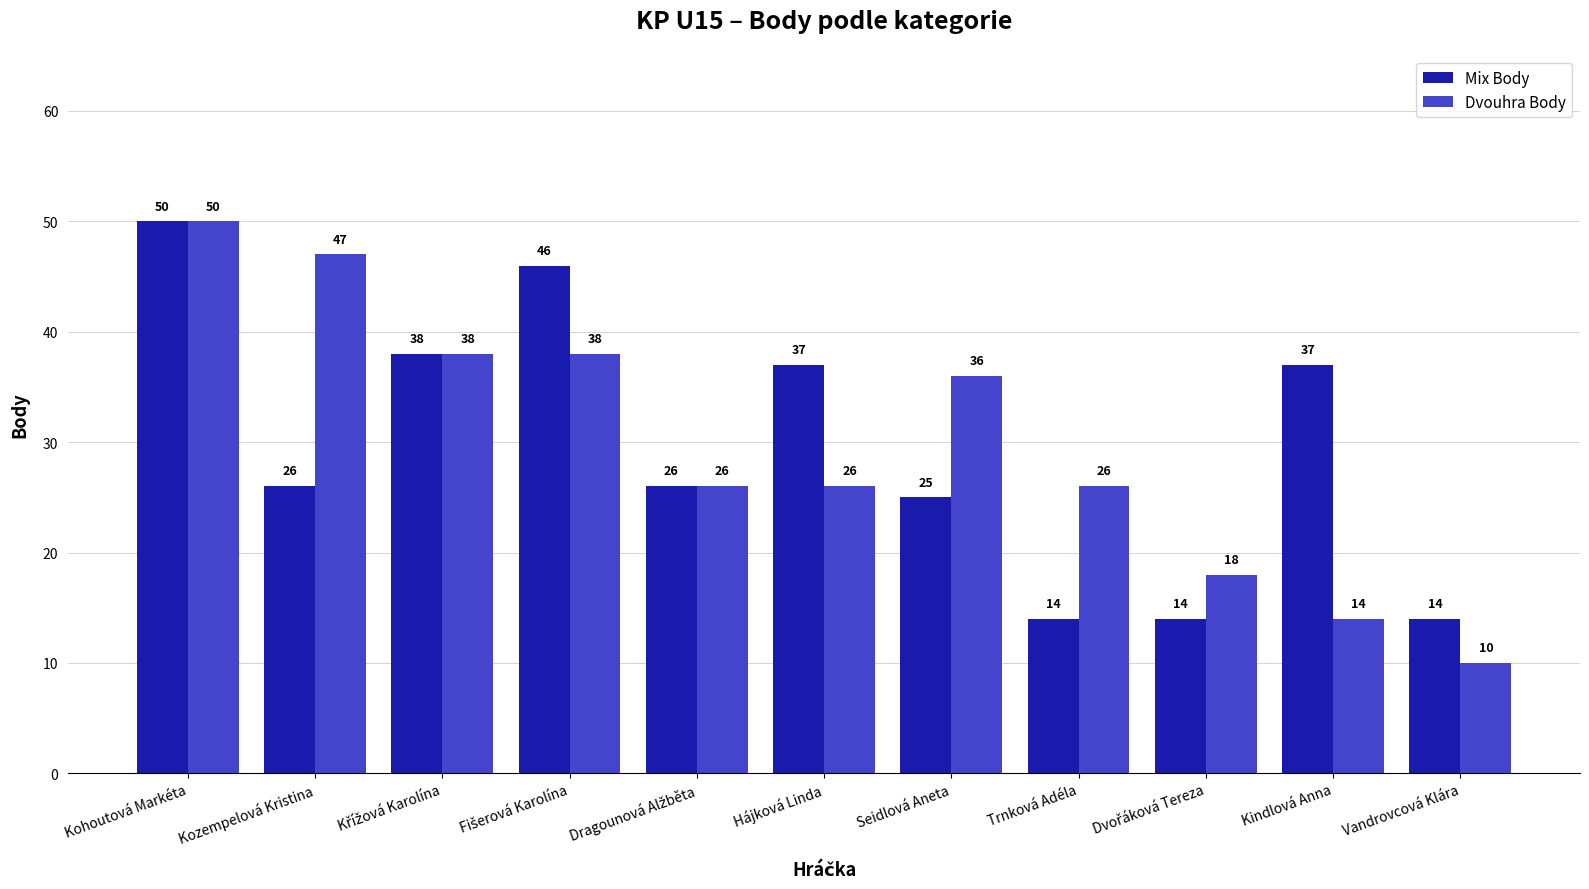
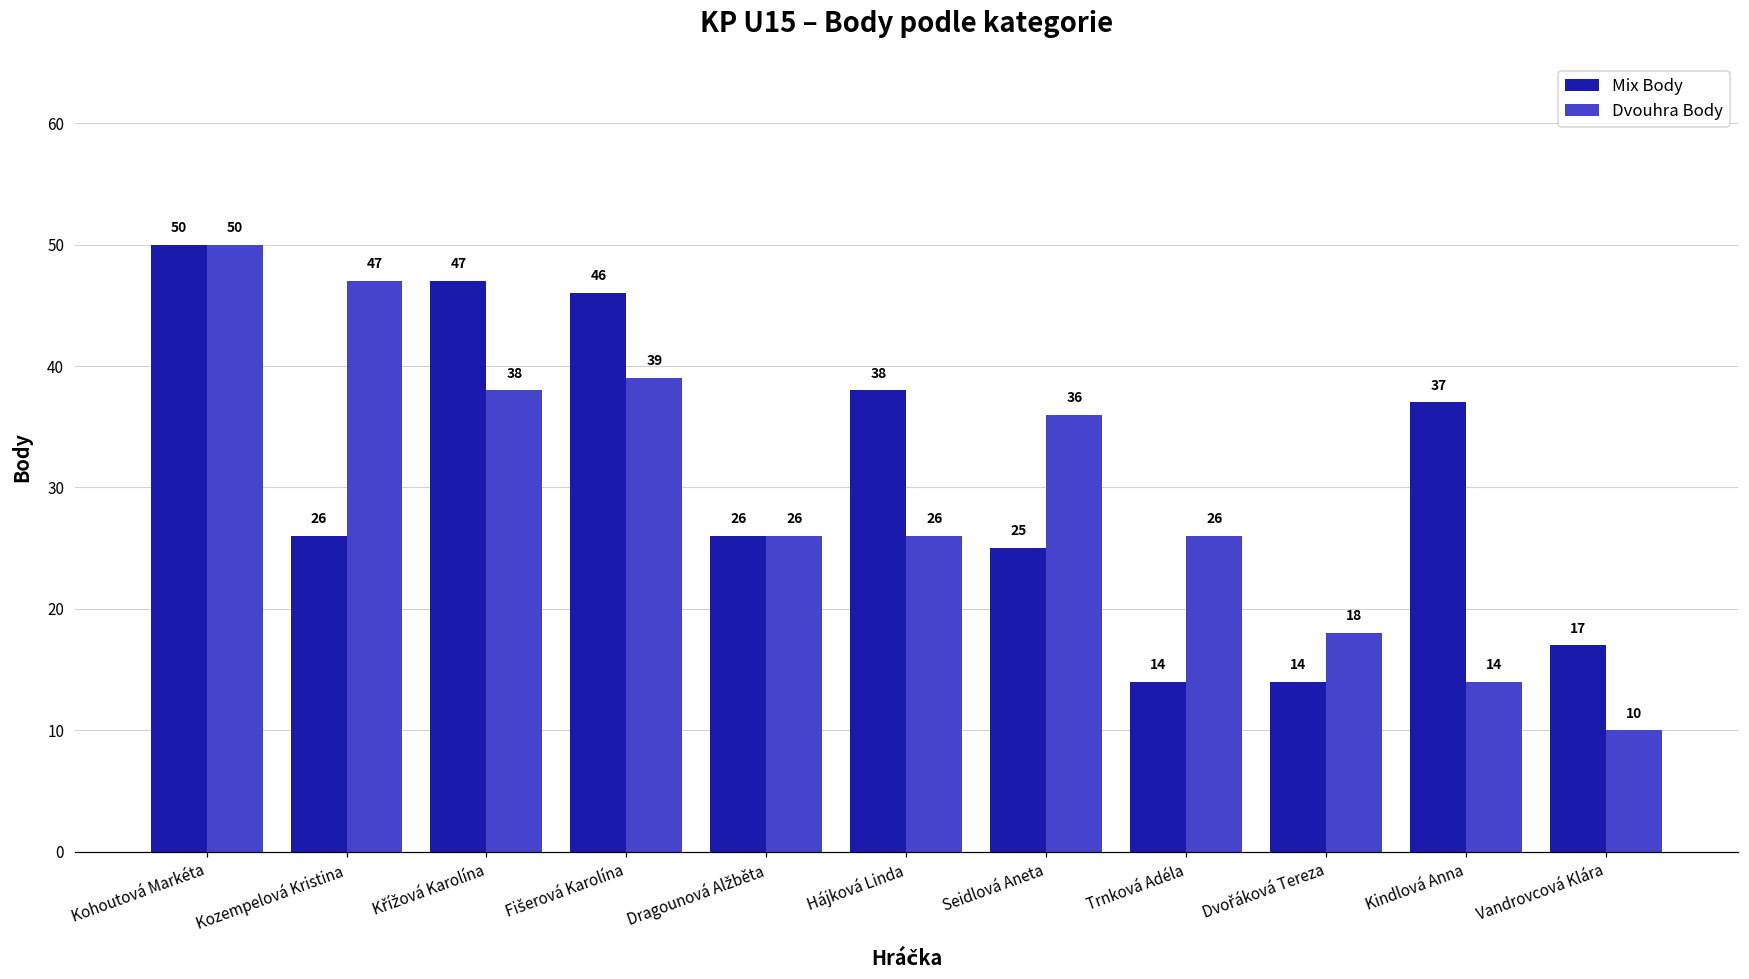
Mix Body, Křížová Karolína: 38 -> 47
Dvouhra Body, Fišerová Karolína: 38 -> 39
Mix Body, Hájková Linda: 37 -> 38
Mix Body, Vandrovcová Klára: 14 -> 17
